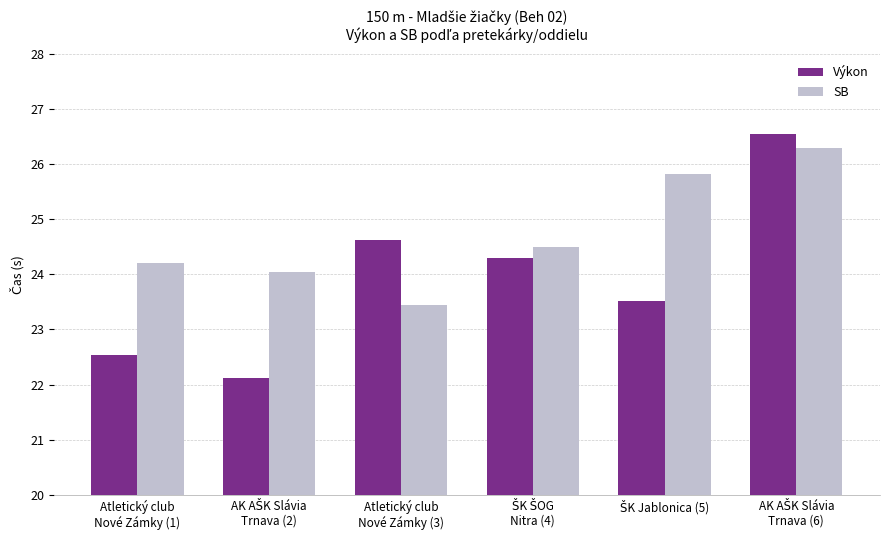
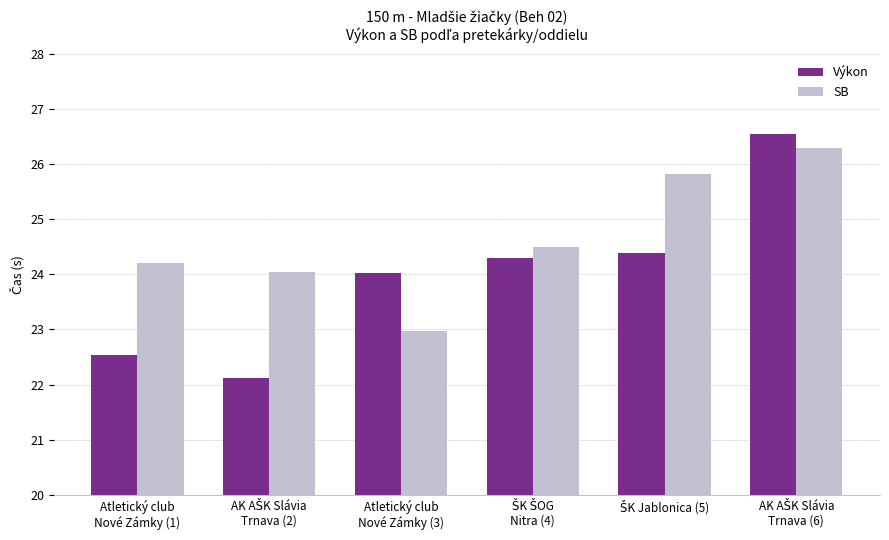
Výkon, Atletický club Nové Zámky (3): 24.6 -> 24.0
SB, Atletický club Nové Zámky (3): 23.5 -> 23.0
Výkon, ŠK Jablonica (5): 23.5 -> 24.4
